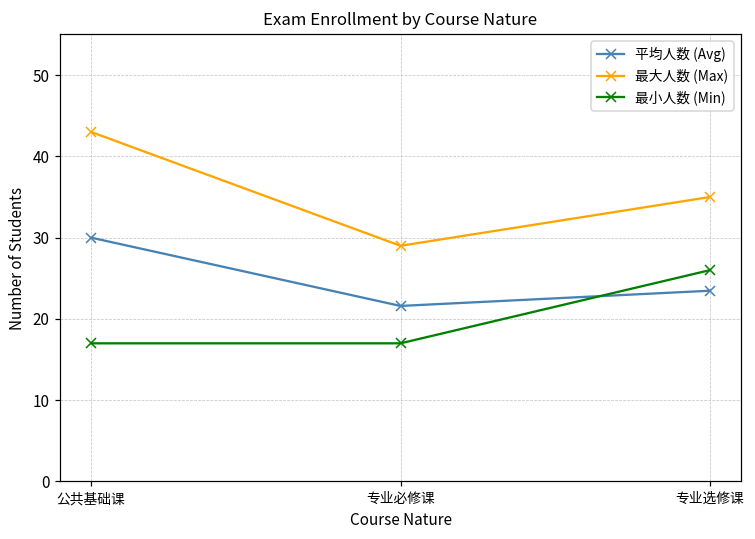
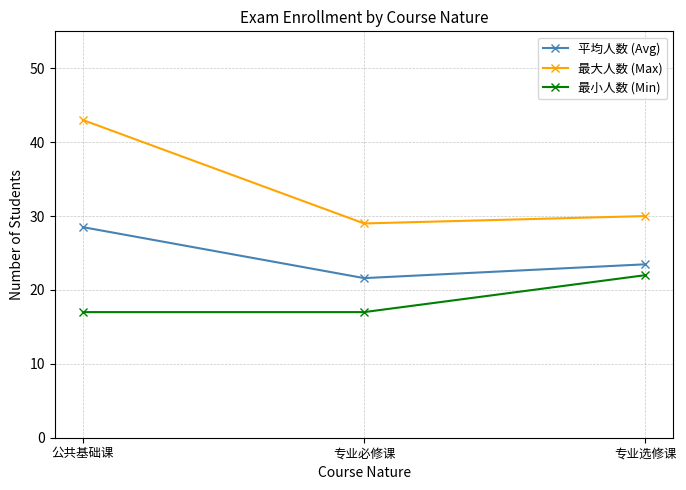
平均人数 (Avg), 公共基础课: 30 -> 29
最大人数 (Max), 专业选修课: 35 -> 30
最小人数 (Min), 专业选修课: 26 -> 22
